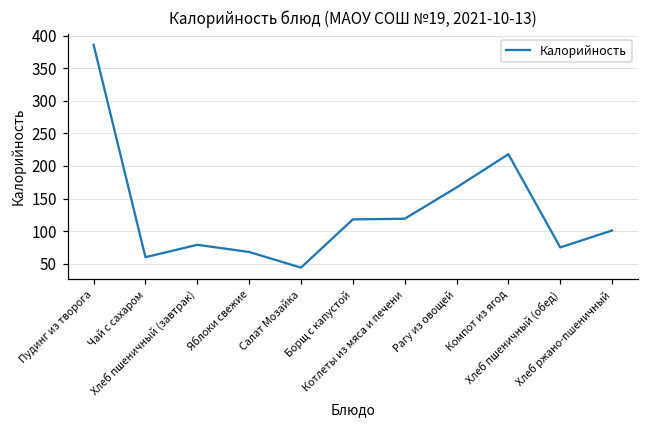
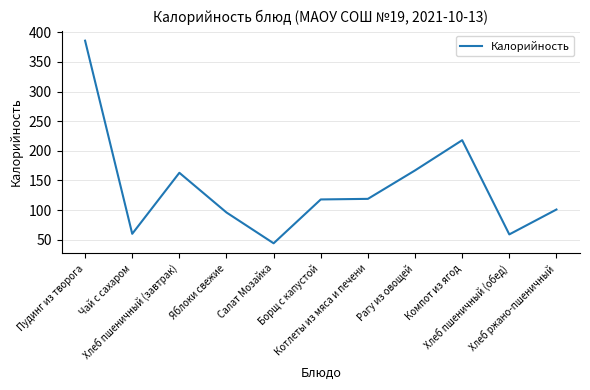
Хлеб пшеничный (завтрак): 80 -> 160
Яблоки свежие: 70 -> 100
Хлеб пшеничный (обед): 80 -> 60
